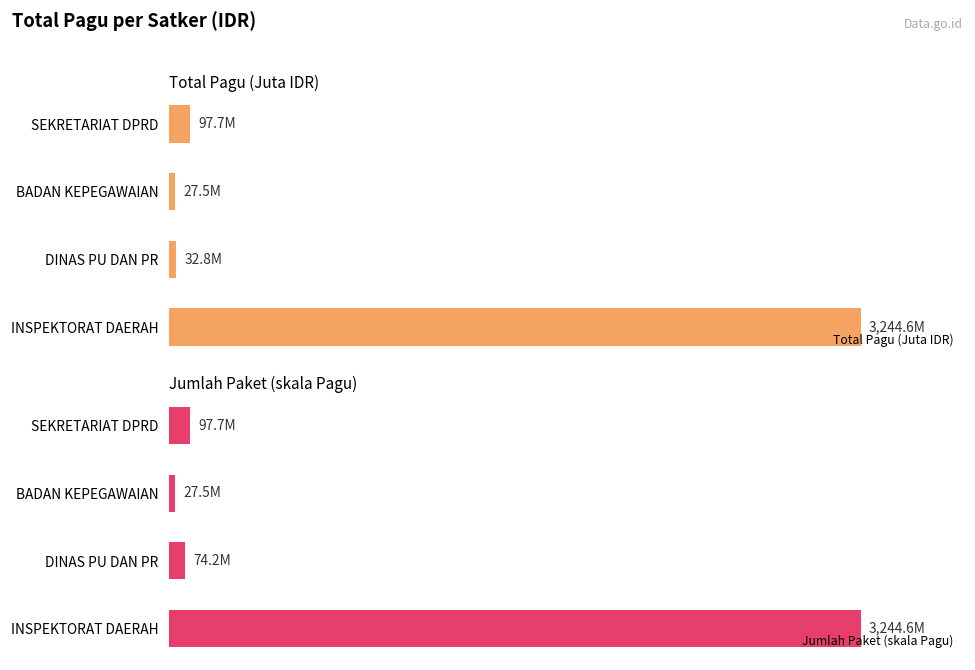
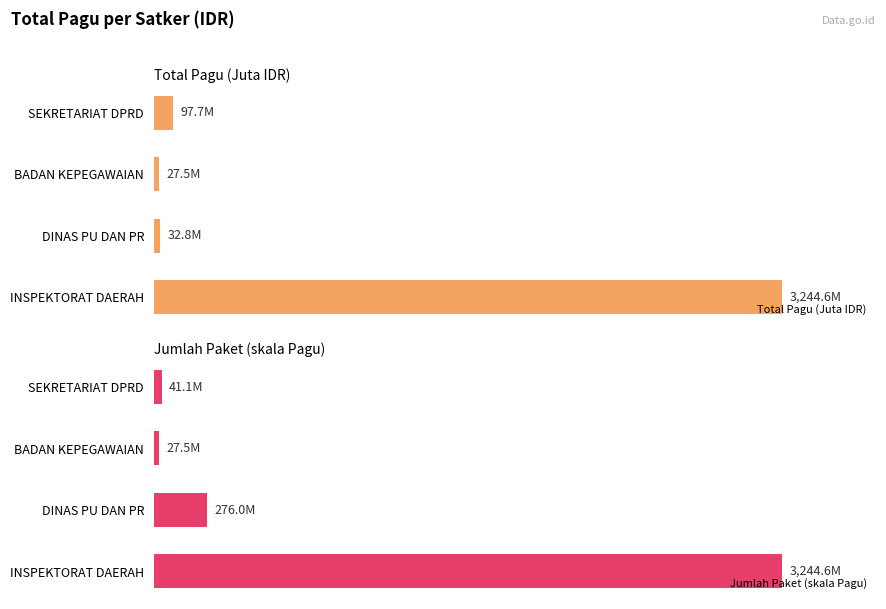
Jumlah Paket (skala Pagu), SEKRETARIAT DPRD: 97.7M -> 41.1M
Jumlah Paket (skala Pagu), DINAS PU DAN PR: 74.2M -> 276.0M
